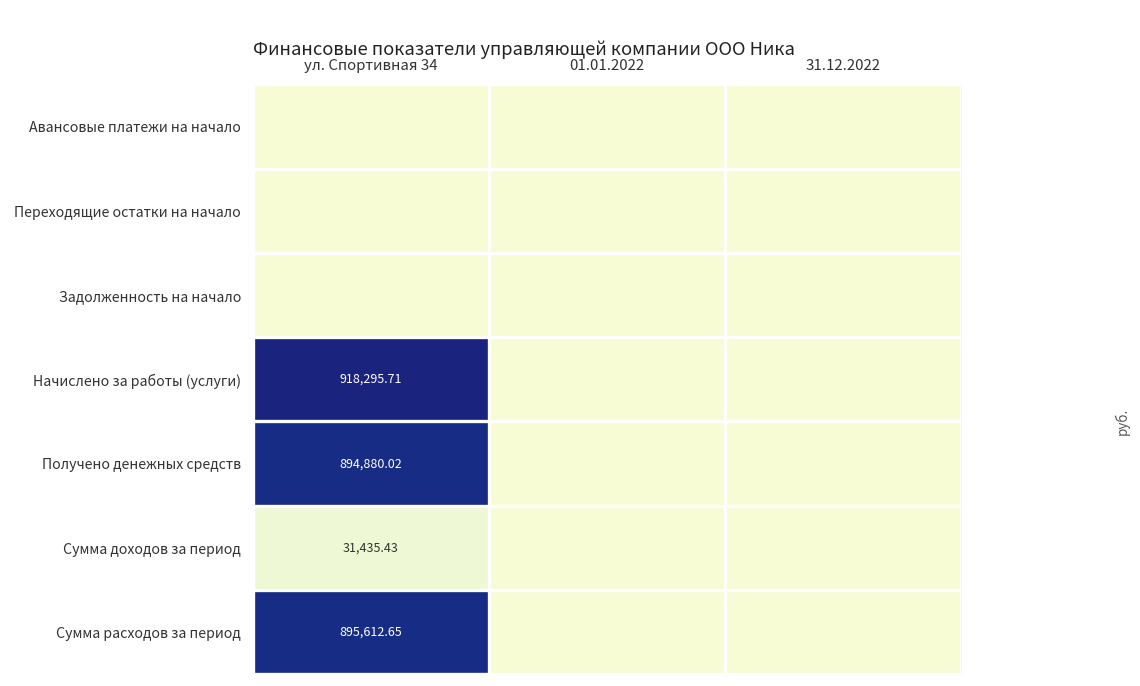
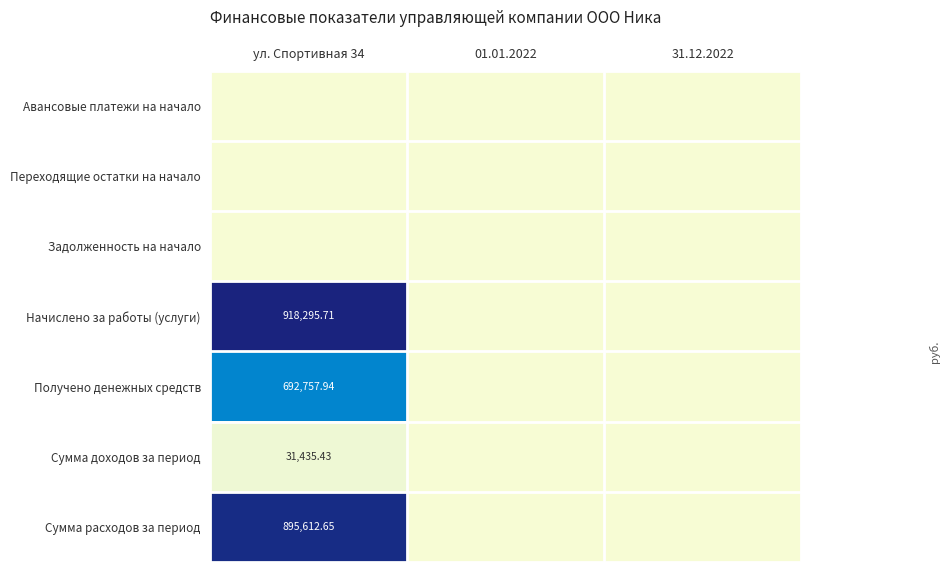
Получено денежных средств, ул. Спортивная 34: 894,880.02 -> 692,757.94
